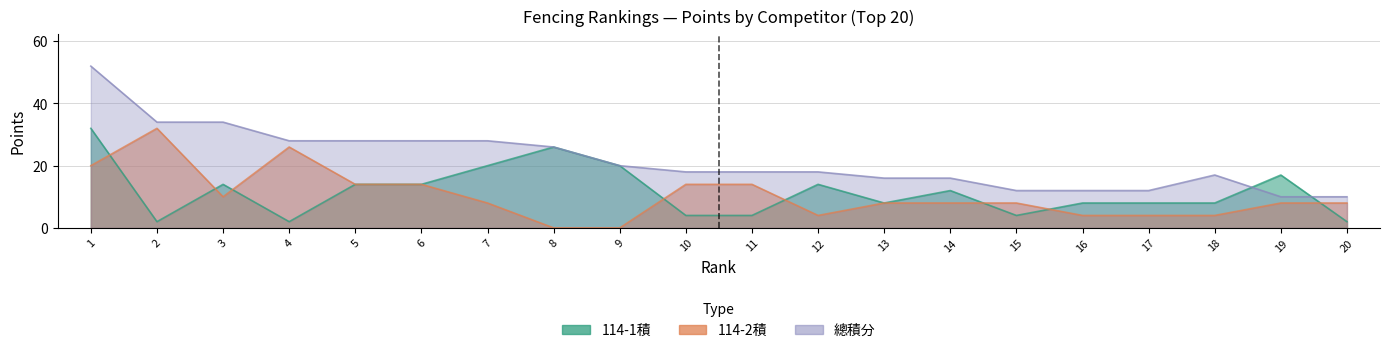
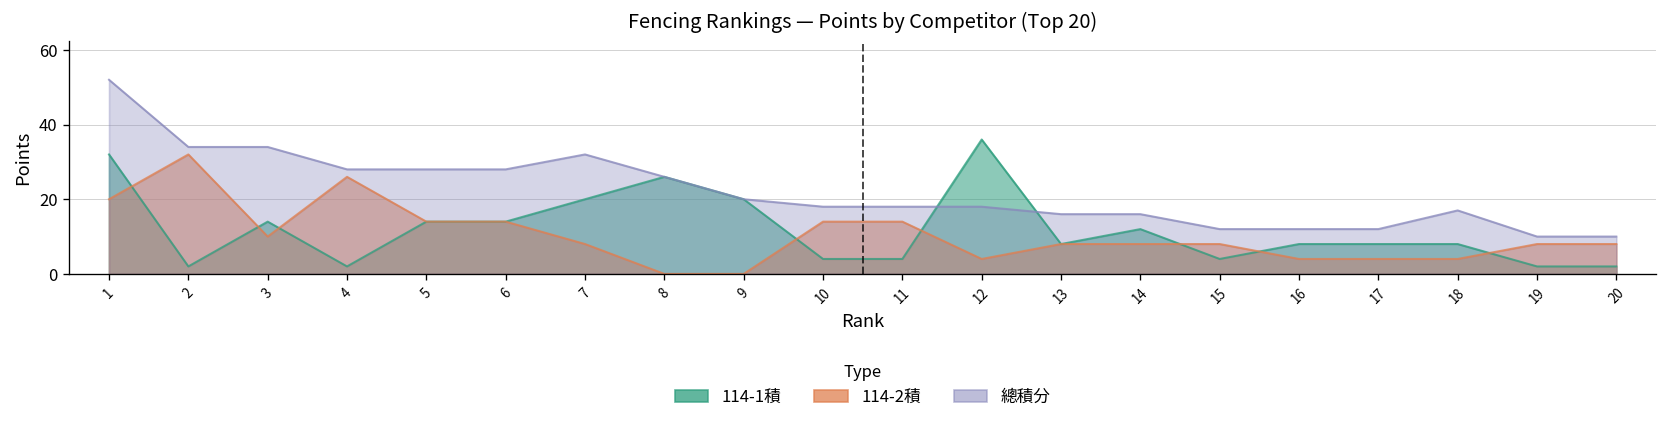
總積分, 7: 28 -> 32
114-1積, 12: 14 -> 36
114-1積, 19: 17 -> 2
